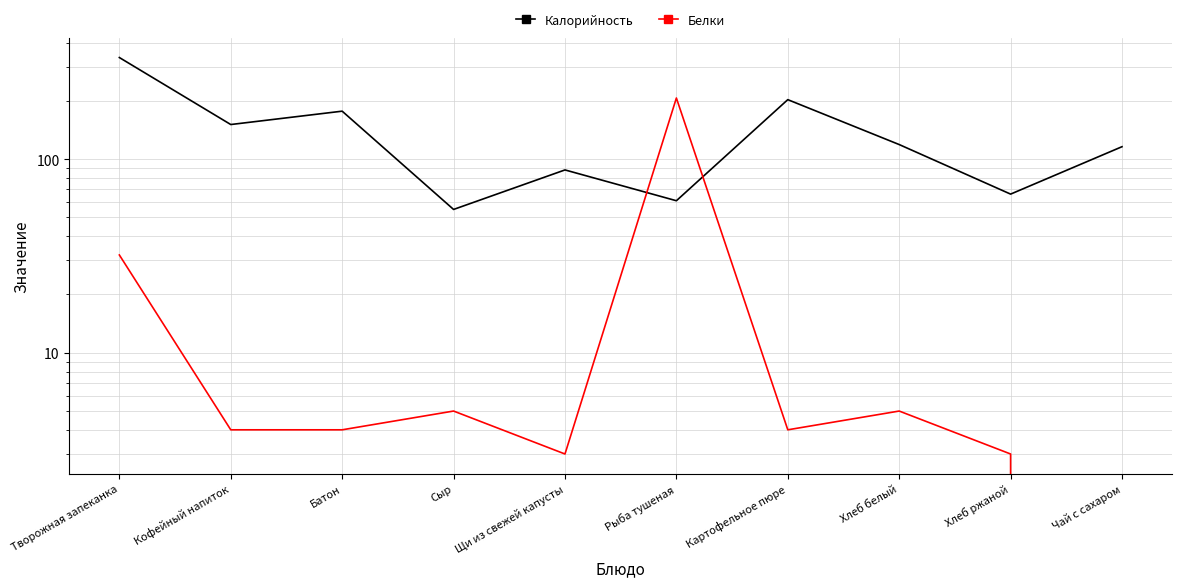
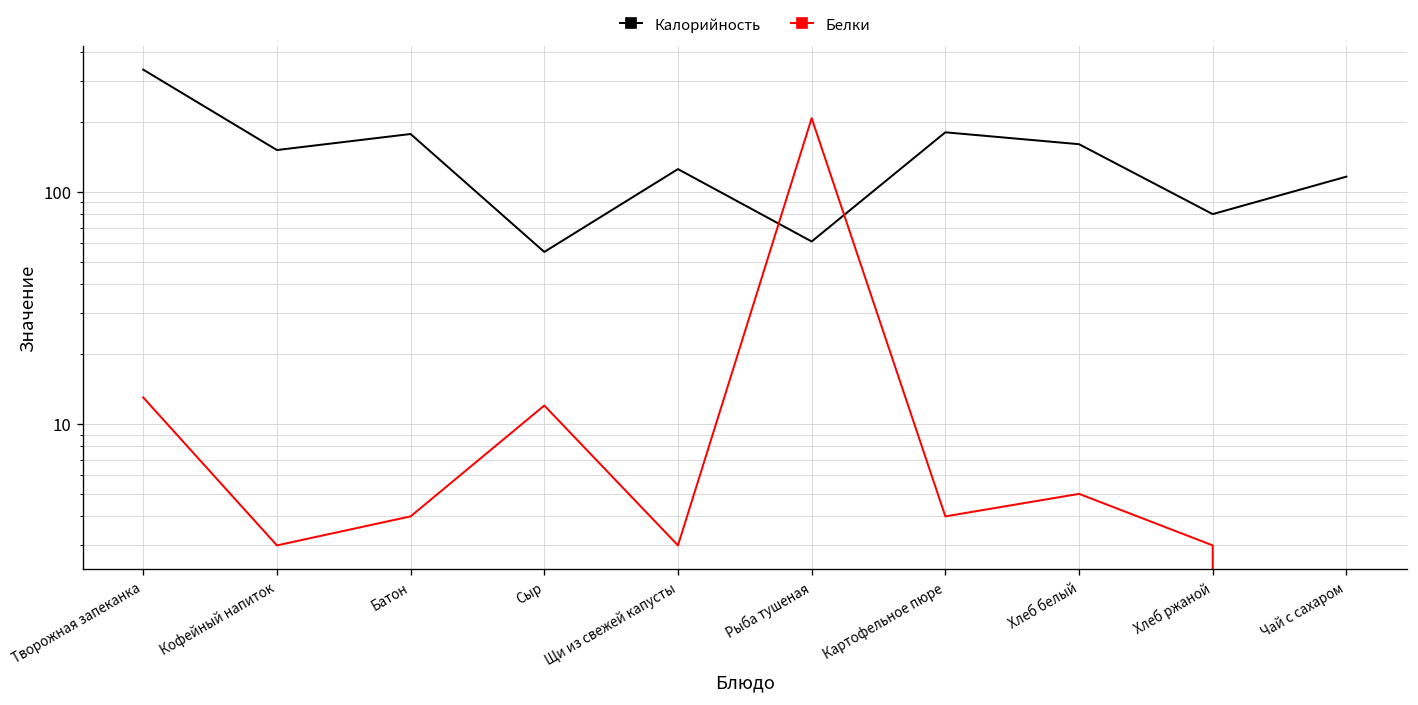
Белки, Творожная запеканка: 32 -> 13
Белки, Кофейный напиток: 4 -> 3
Белки, Сыр: 5 -> 12
Калорийность, Щи из свежей капусты: 90 -> 130
Калорийность, Картофельное пюре: 200 -> 180
Калорийность, Хлеб белый: 120 -> 160
Калорийность, Хлеб ржаной: 66 -> 80
